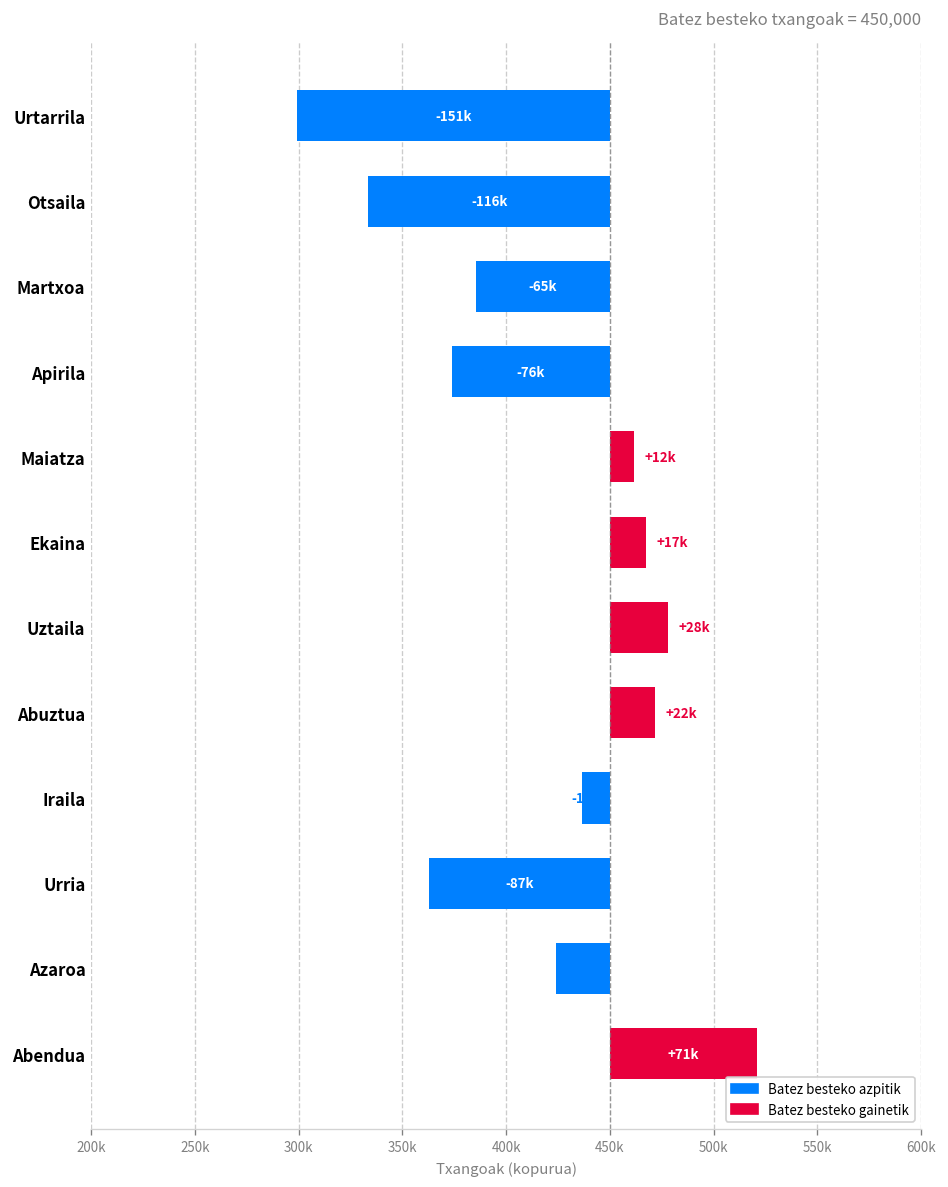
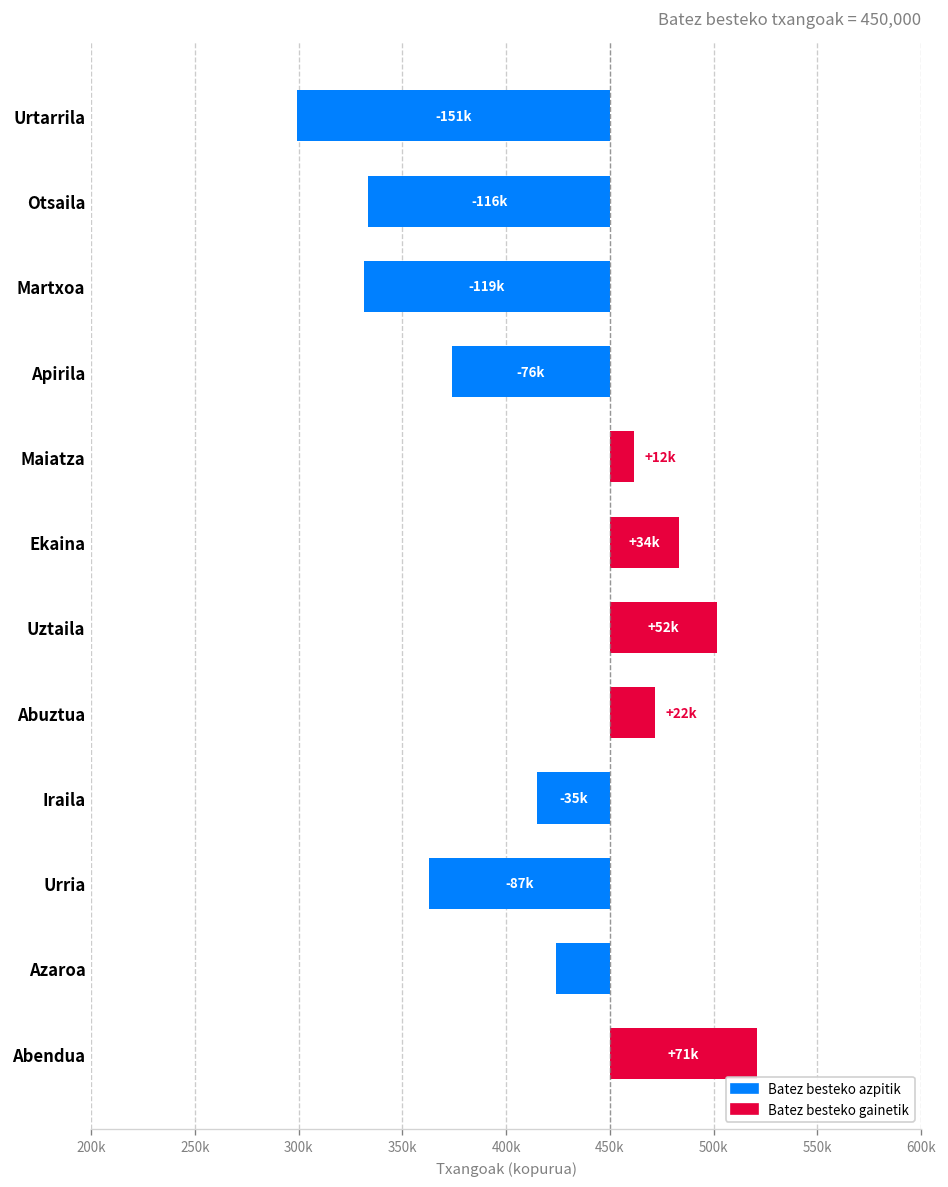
Martxoa: -65k -> -119k
Ekaina: +17k -> +34k
Uztaila: +28k -> +52k
Iraila: 436000 -> 415000
